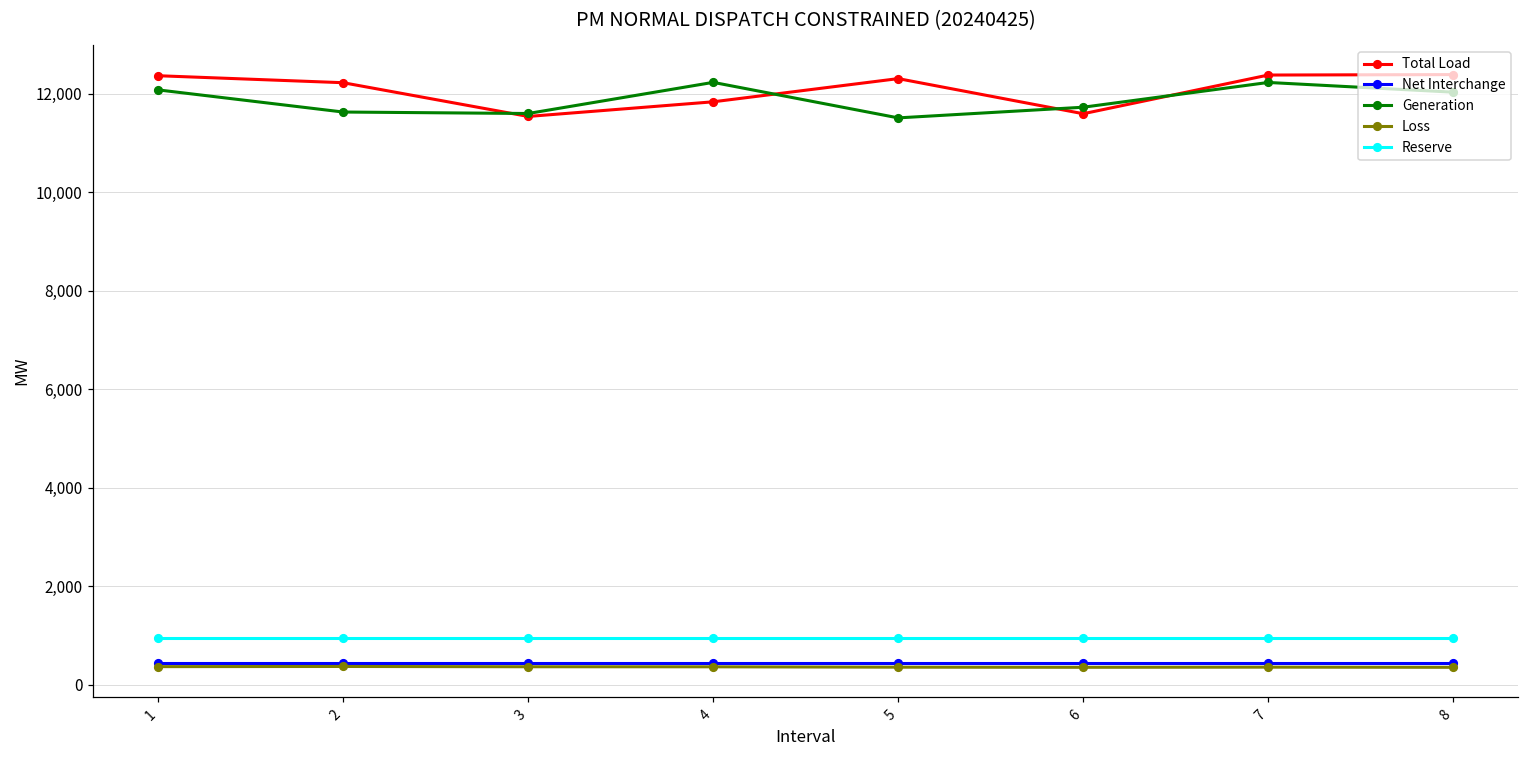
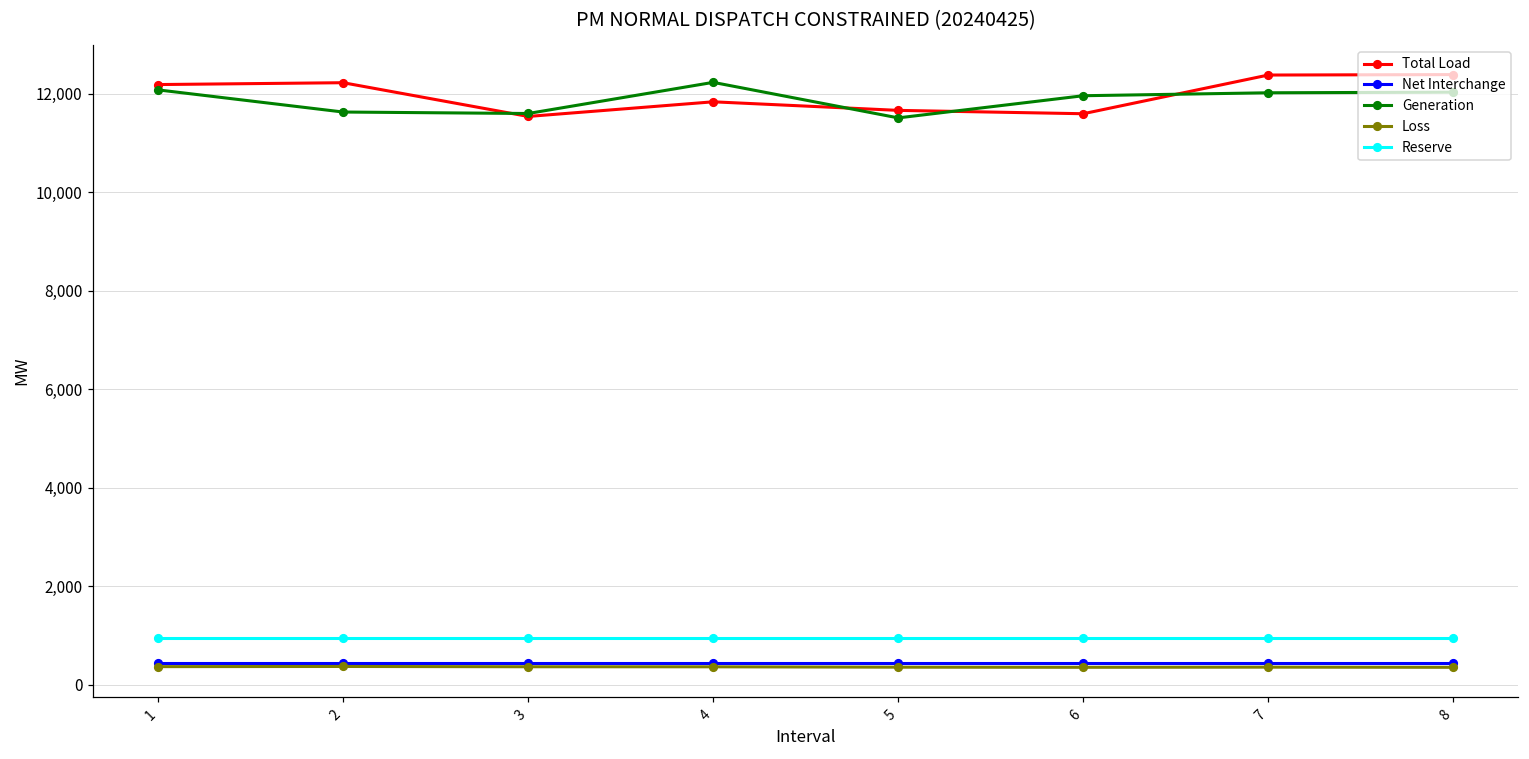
Total Load, 1: 12,400 -> 12,200
Total Load, 5: 12,300 -> 11,700
Generation, 6: 11,700 -> 12,000
Generation, 7: 12,200 -> 12,000
